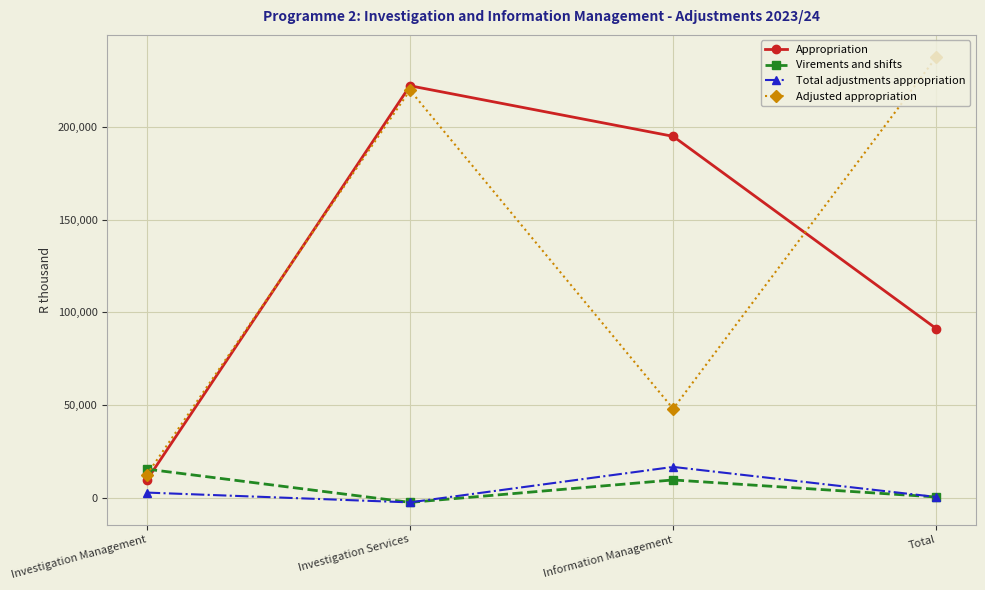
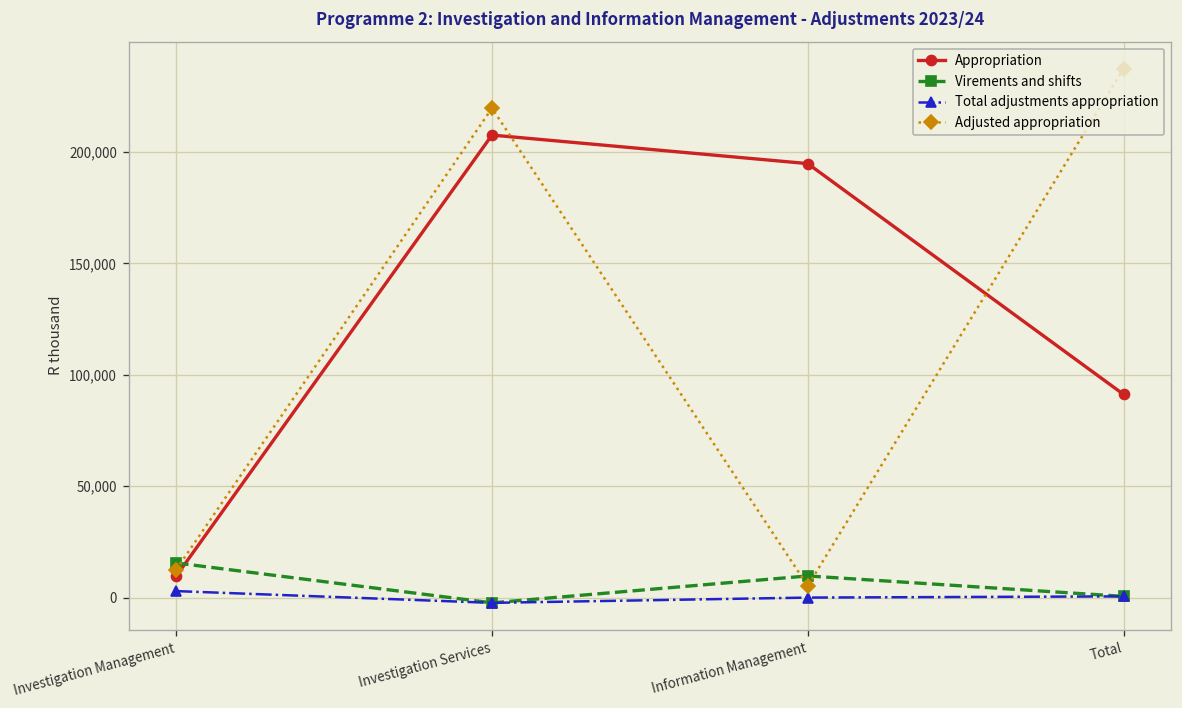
Appropriation, Investigation Services: 222,000 -> 208,000
Total adjustments appropriation, Information Management: 17,000 -> 0
Adjusted appropriation, Information Management: 48,000 -> 5,000
